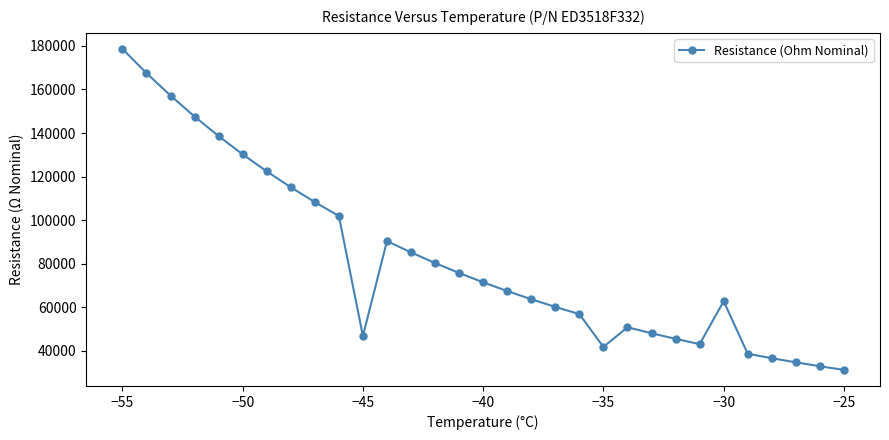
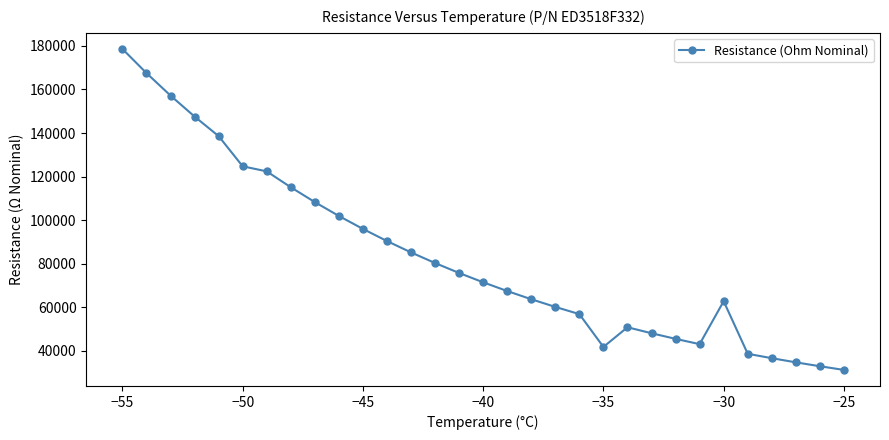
−50: 130000 -> 125000
−45: 47000 -> 96000
